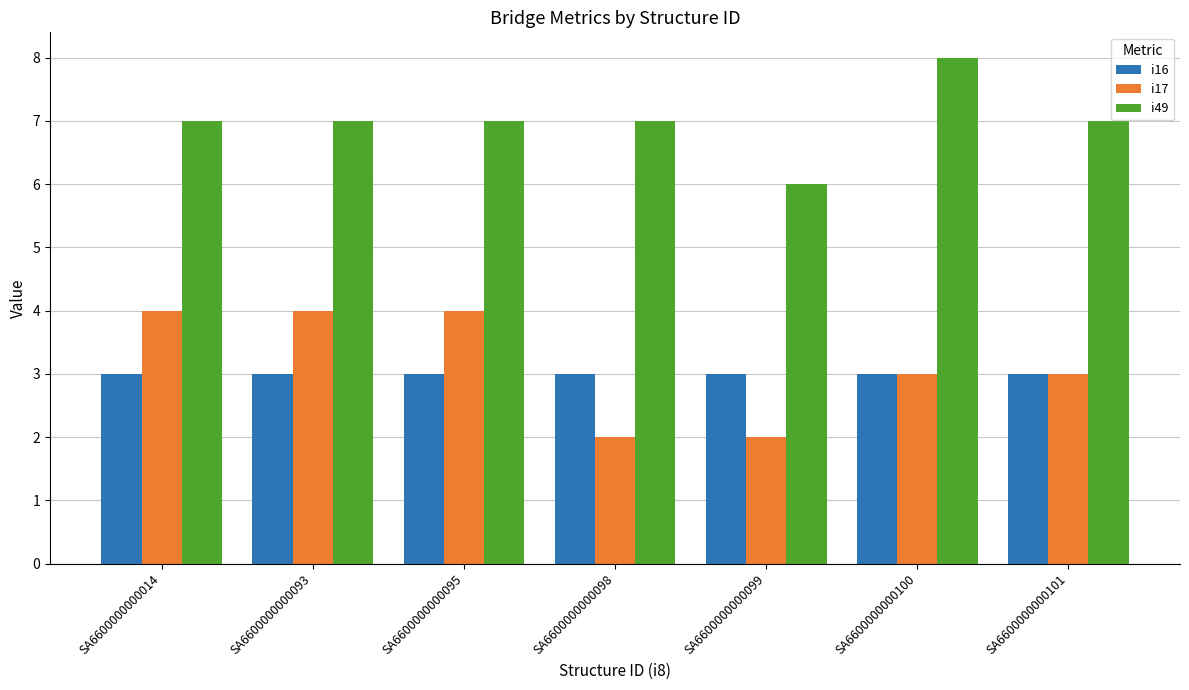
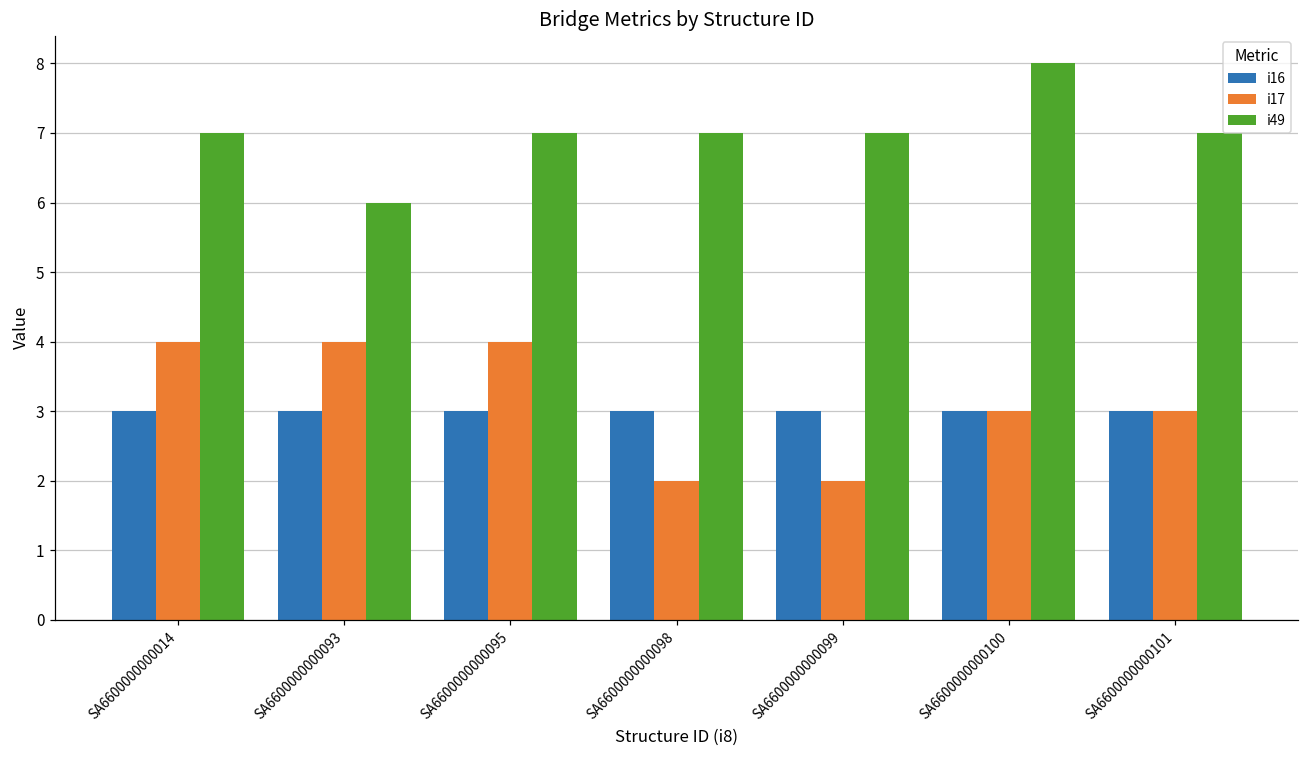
i49, SA6600000000093: 7 -> 6
i49, SA6600000000099: 6 -> 7
